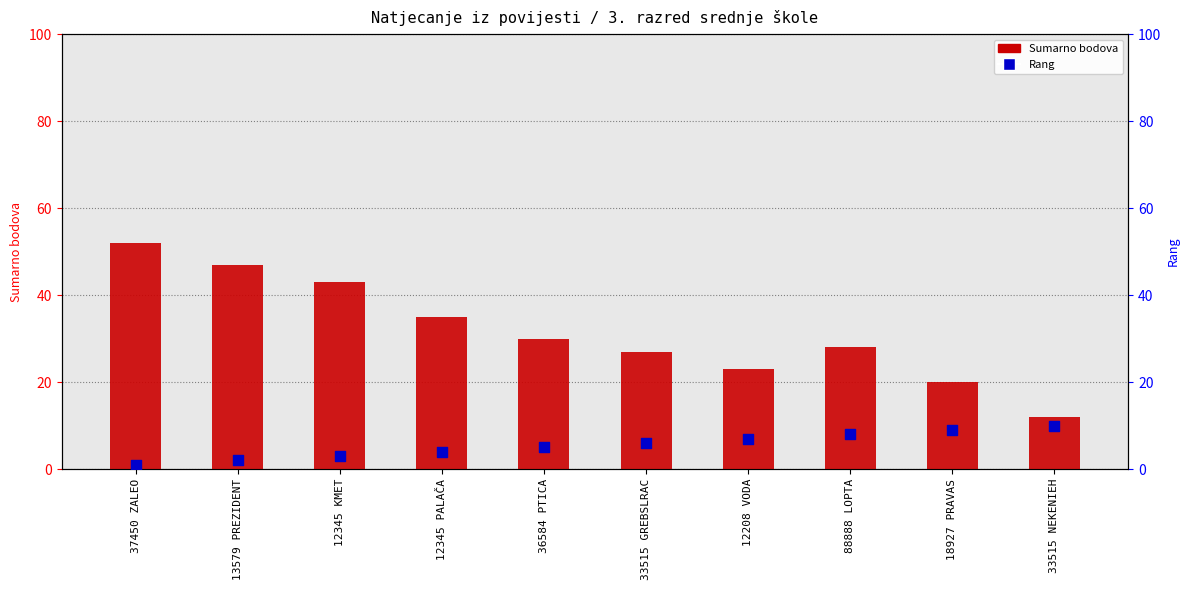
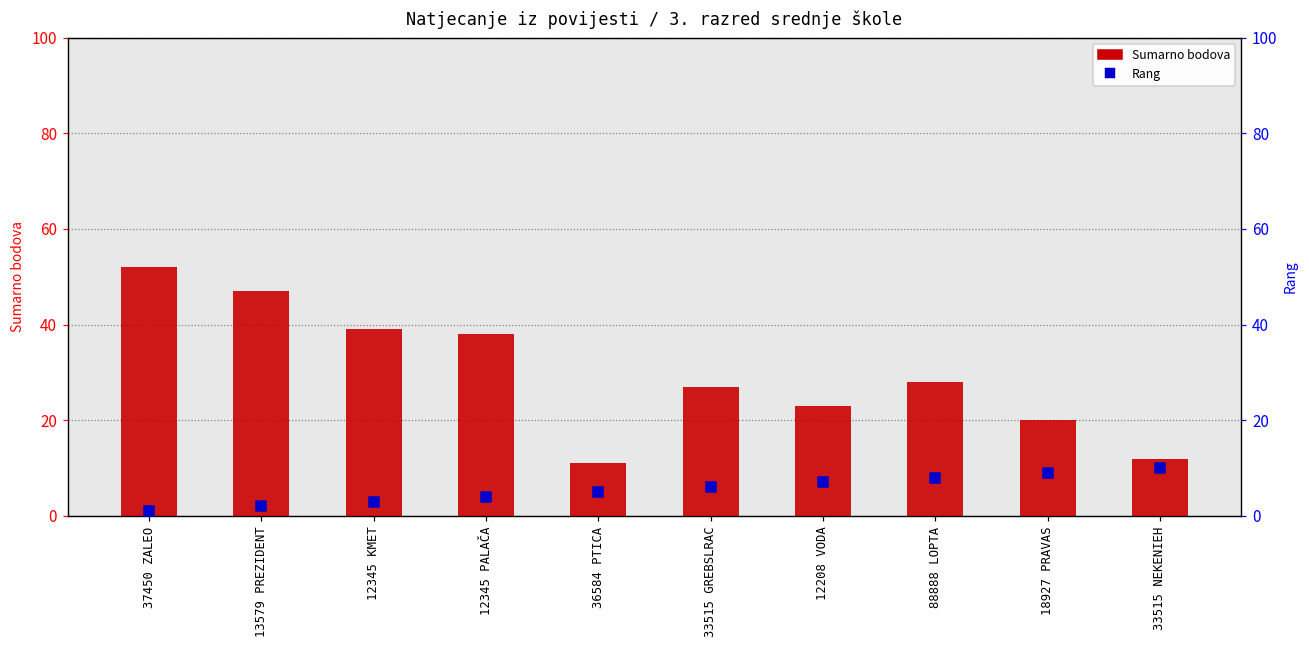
Sumarno bodova, 12345 KMET: 43 -> 39
Sumarno bodova, 12345 PALAČA: 35 -> 38
Sumarno bodova, 36584 PTICA: 30 -> 11
